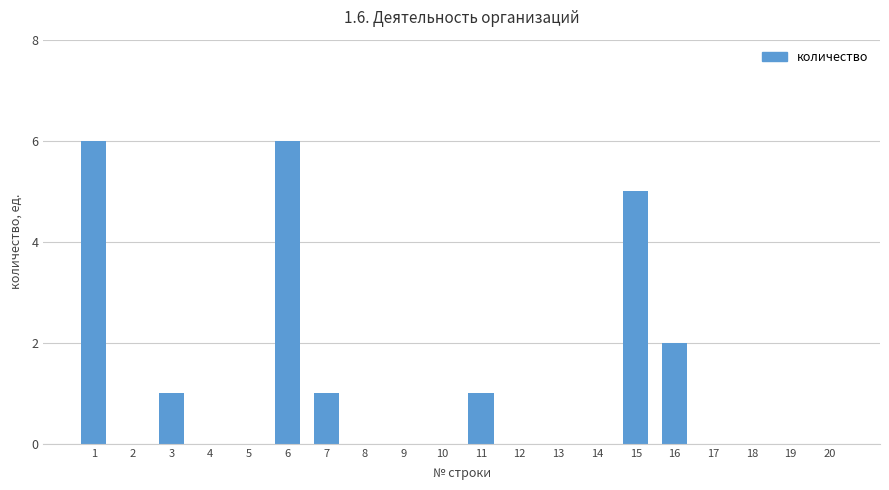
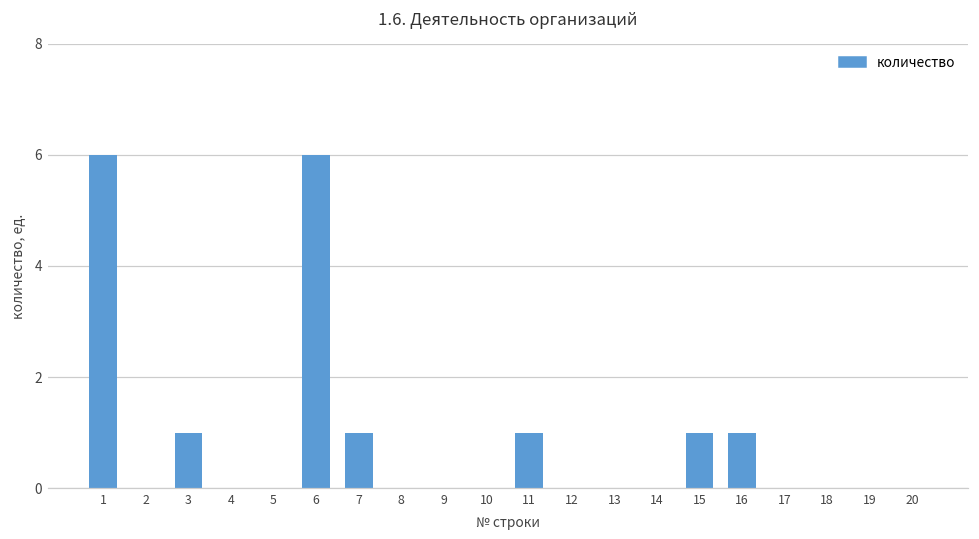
15: 5 -> 1
16: 2 -> 1
